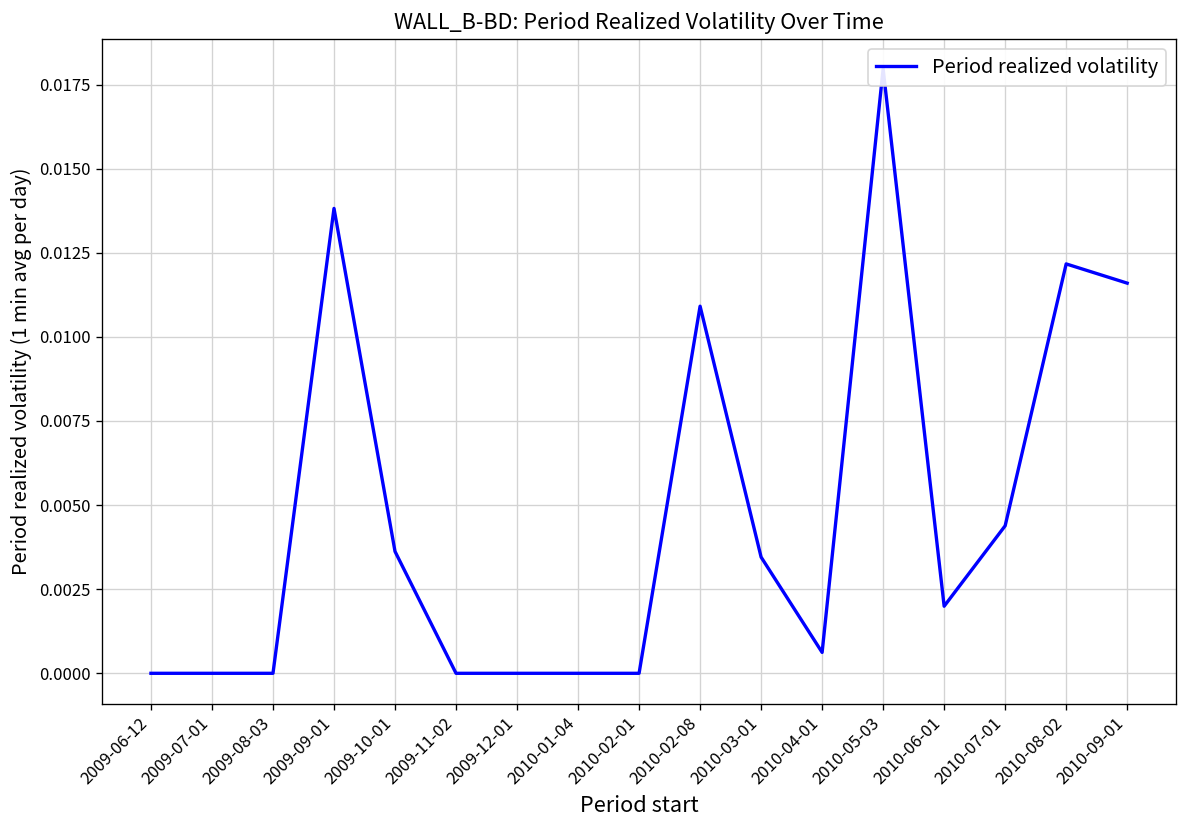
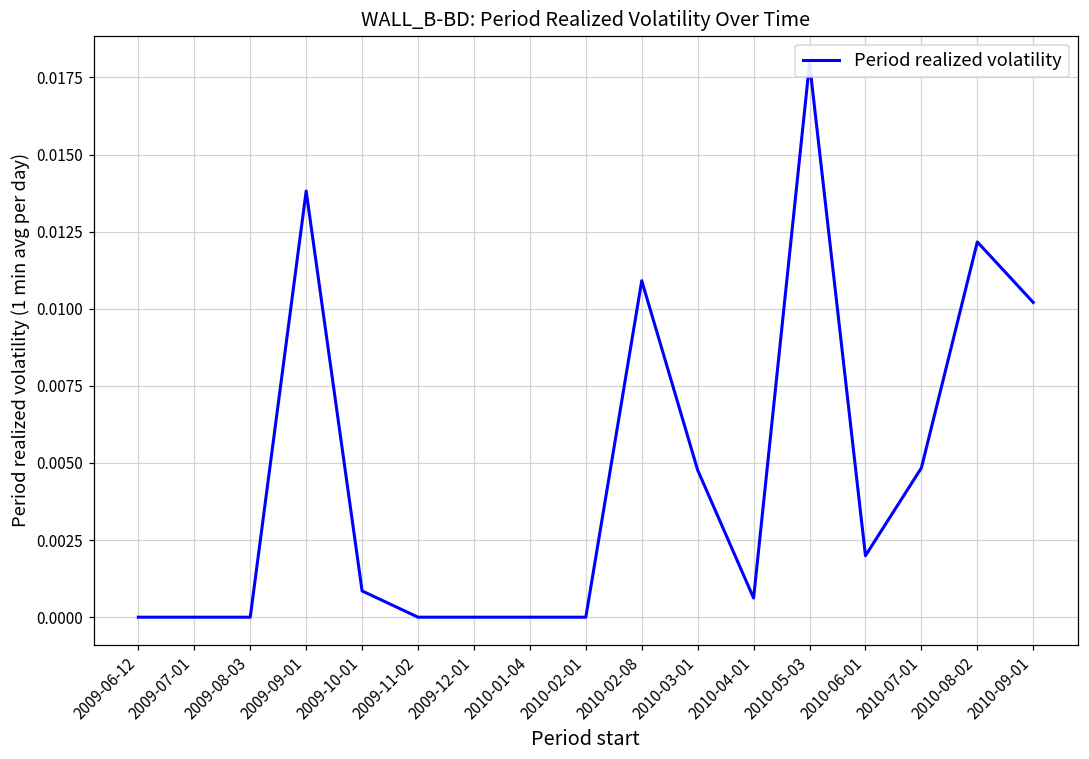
2009-10-01: 0.0036 -> 0.0009
2010-03-01: 0.0035 -> 0.0048
2010-07-01: 0.0044 -> 0.0048
2010-09-01: 0.0116 -> 0.0102
